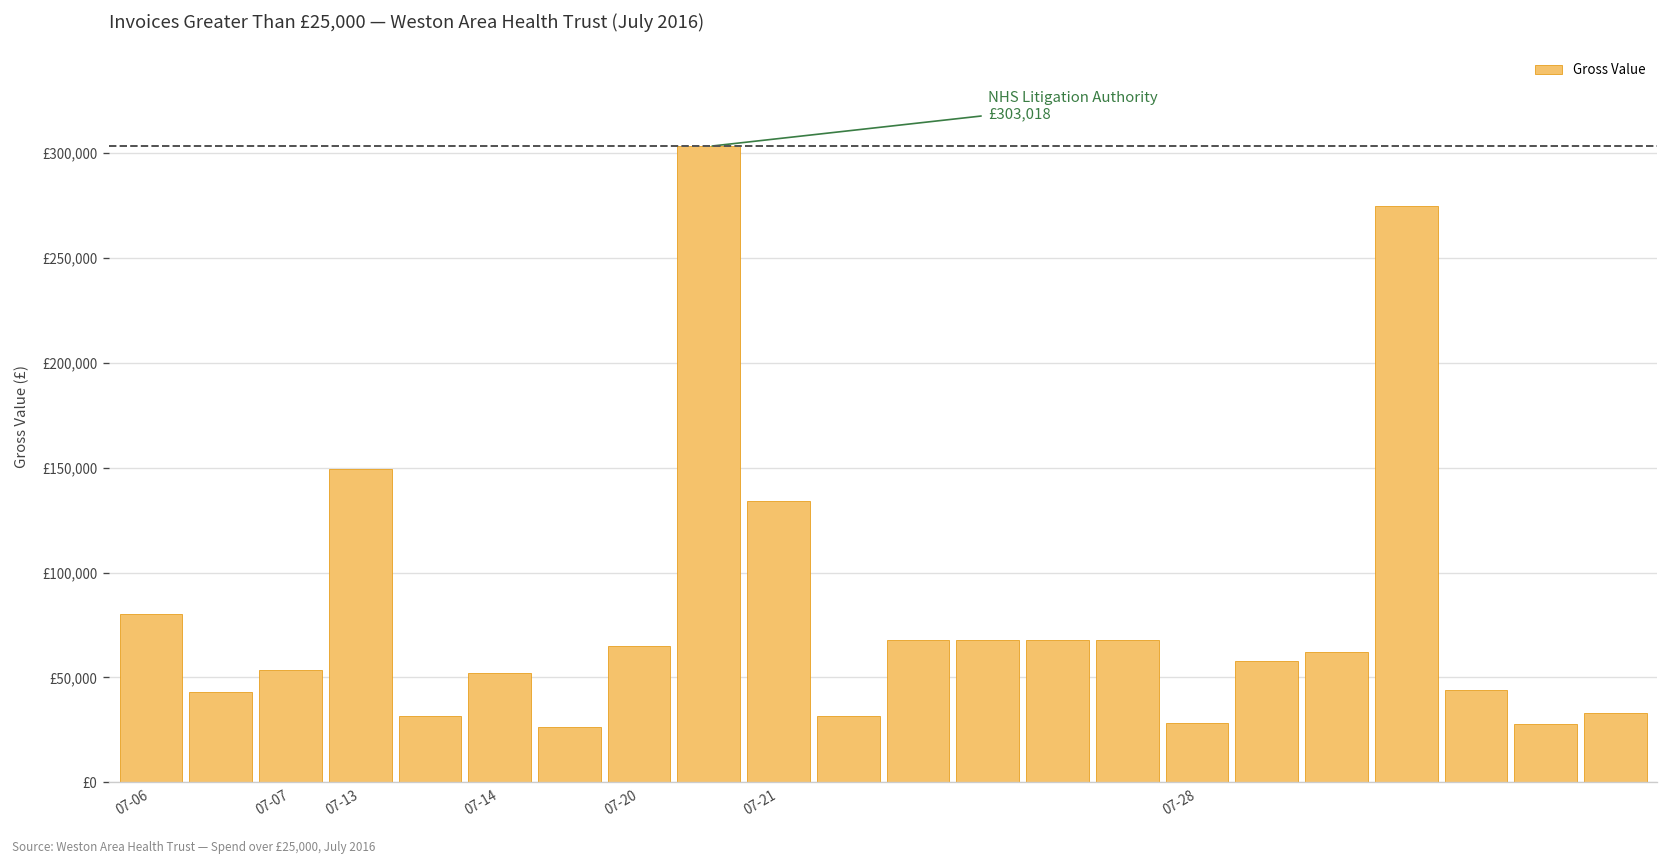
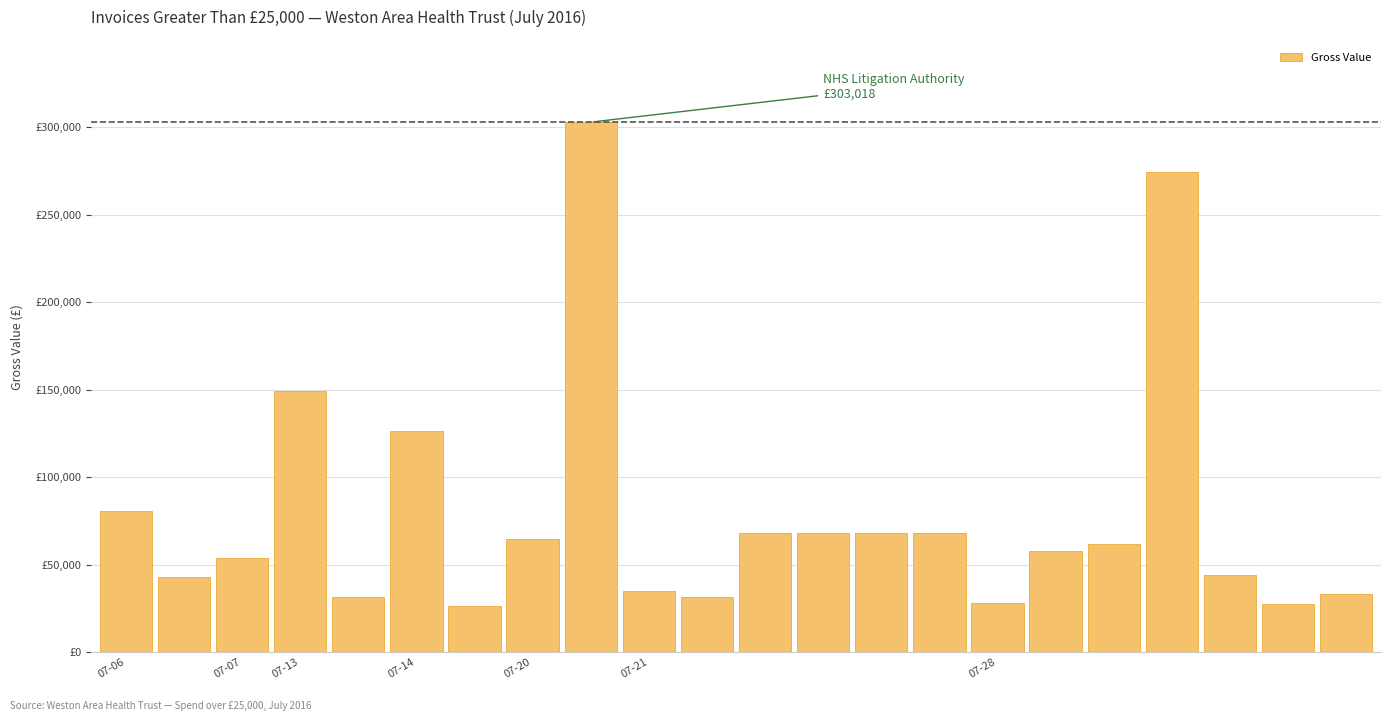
07-14: £52,000 -> £127,000
07-21: £134,000 -> £35,000
